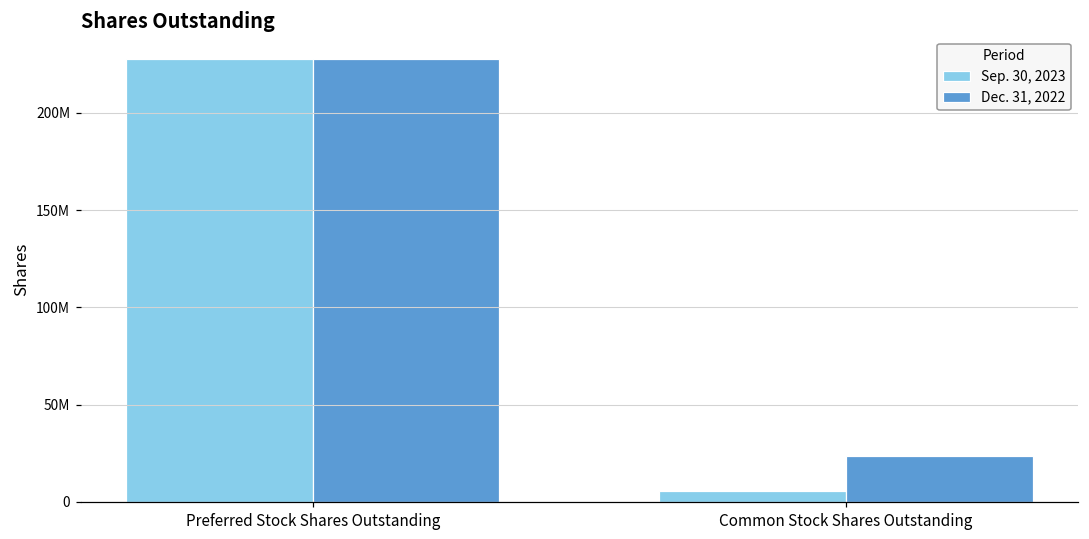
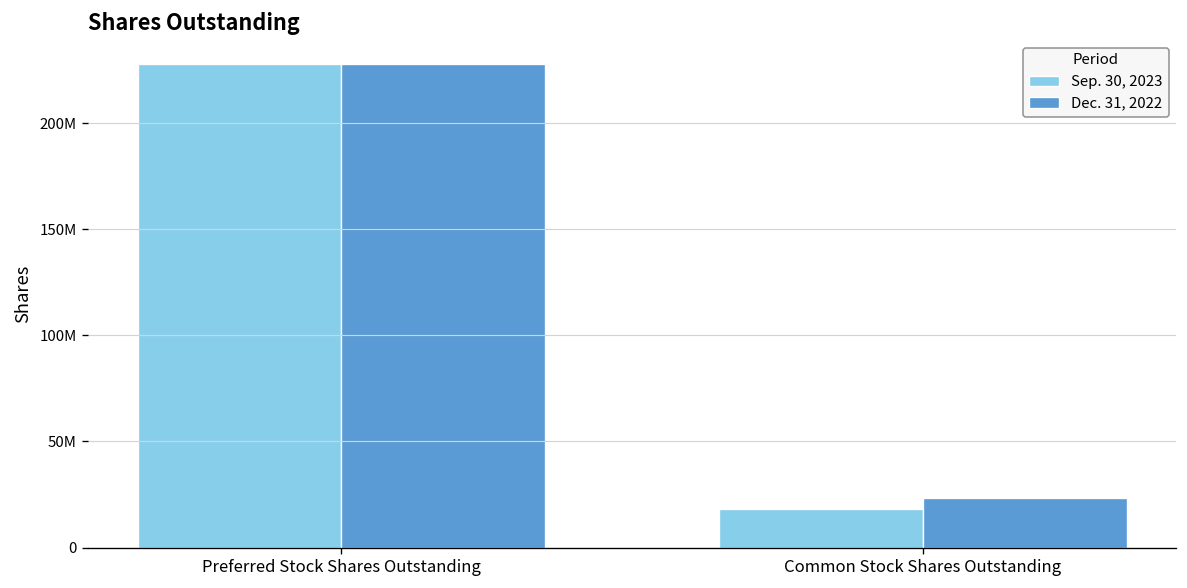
Sep. 30, 2023, Common Stock Shares Outstanding: 6000000 -> 18000000
